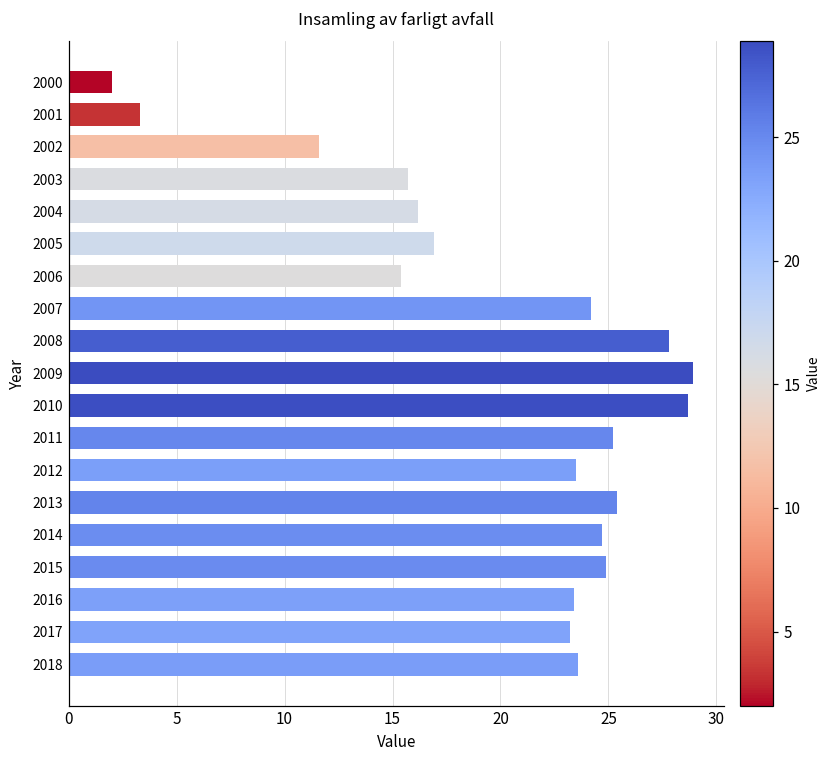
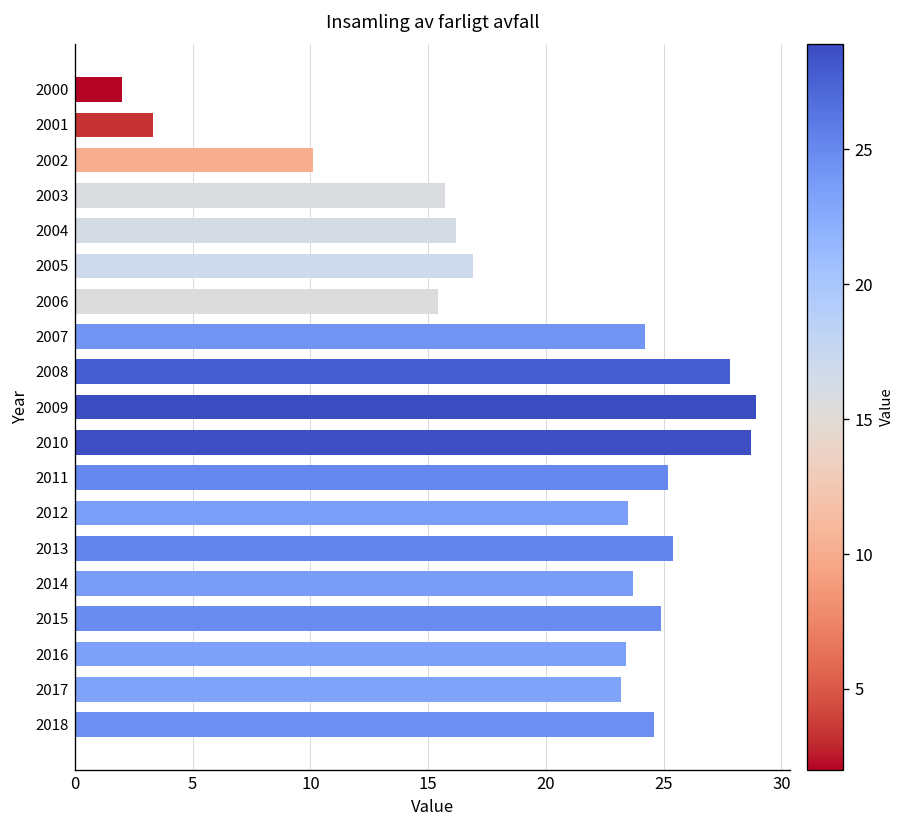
2002: 11.6 -> 10.1
2014: 24.7 -> 23.7
2018: 23.6 -> 24.6
